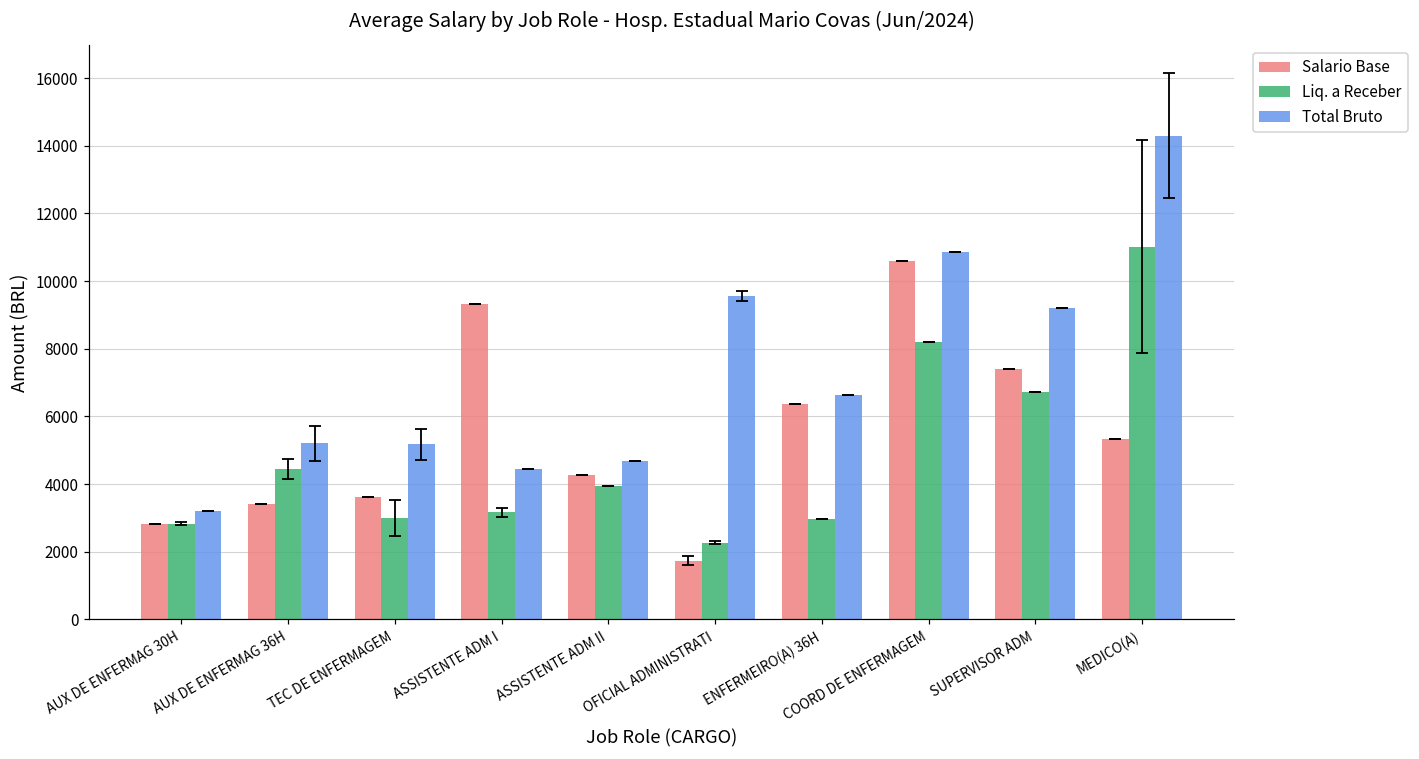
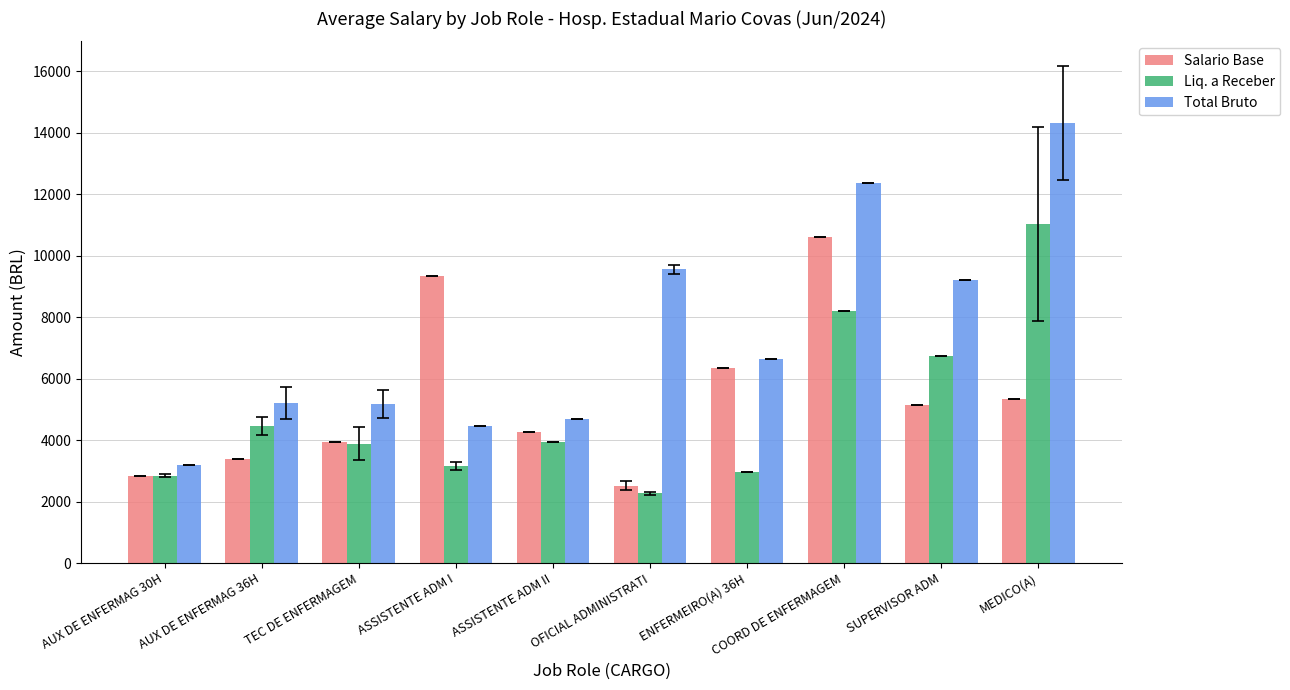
Salario Base, TEC DE ENFERMAGEM: 3600 -> 3900
Liq. a Receber, TEC DE ENFERMAGEM: 3000 -> 3900
Salario Base, OFICIAL ADMINISTRATI: 1700 -> 2500
Total Bruto, COORD DE ENFERMAGEM: 10900 -> 12400
Salario Base, SUPERVISOR ADM: 7400 -> 5100
